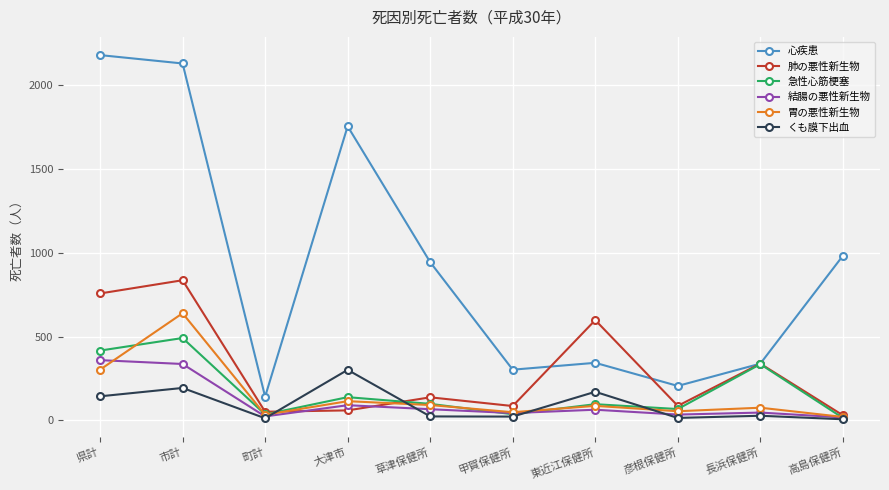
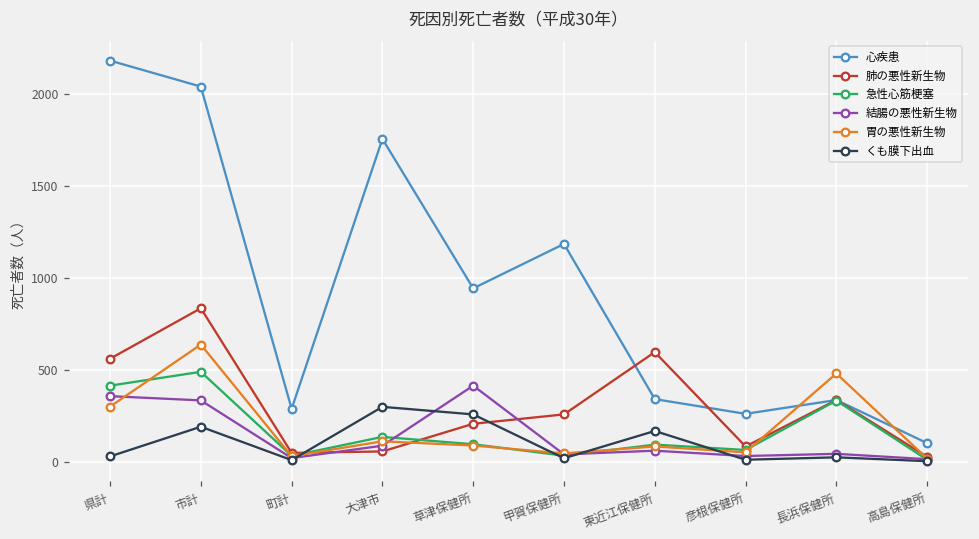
肺の悪性新生物, 県計: 760 -> 560
くも膜下出血, 県計: 140 -> 30
心疾患, 市計: 2130 -> 2040
心疾患, 町計: 140 -> 290
肺の悪性新生物, 草津保健所: 140 -> 210
結腸の悪性新生物, 草津保健所: 70 -> 420
くも膜下出血, 草津保健所: 20 -> 260
心疾患, 甲賀保健所: 300 -> 1190
肺の悪性新生物, 甲賀保健所: 90 -> 260
心疾患, 彦根保健所: 210 -> 260
胃の悪性新生物, 長浜保健所: 80 -> 480
心疾患, 高島保健所: 980 -> 100
